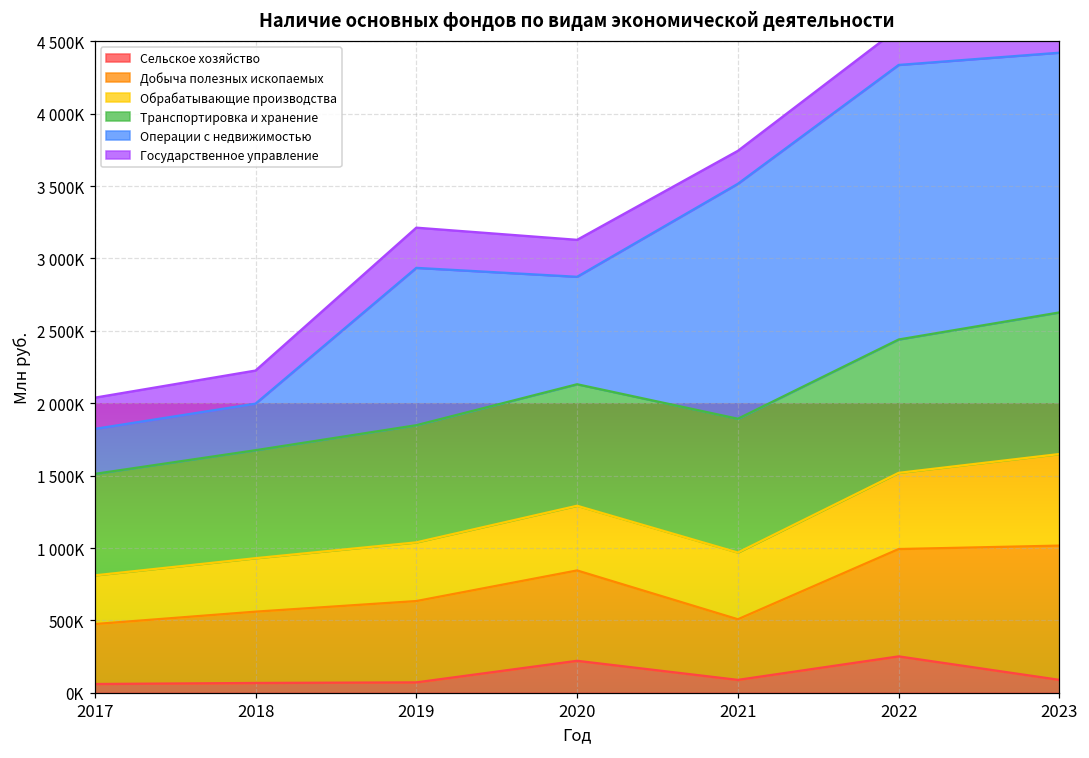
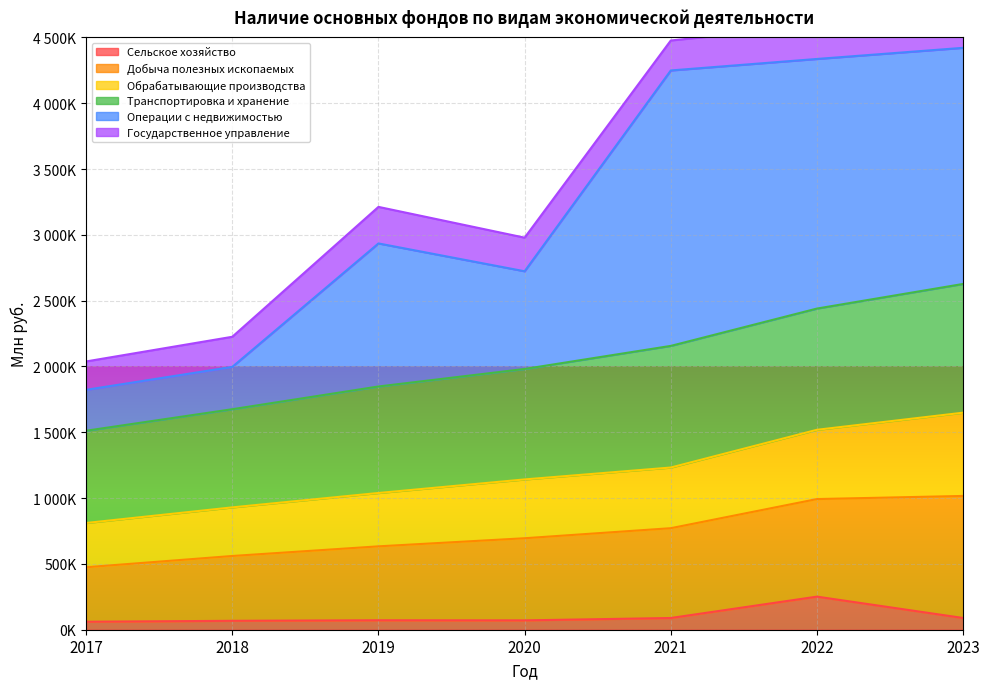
Сельское хозяйство, 2020: 220000 -> 70000
Добыча полезных ископаемых, 2021: 420000 -> 680000
Операции с недвижимостью, 2021: 1620000 -> 2090000
